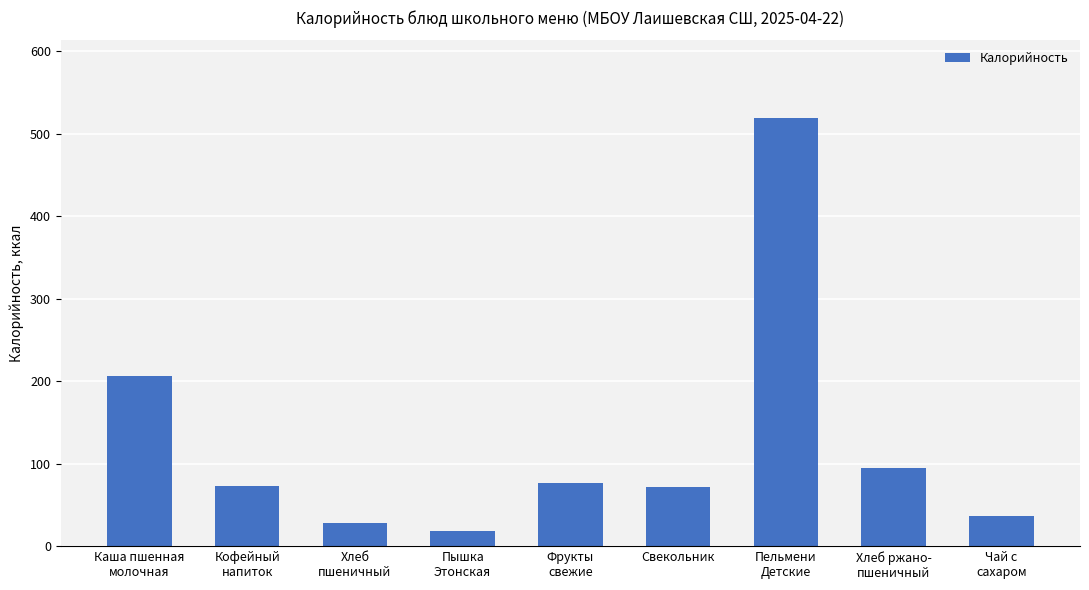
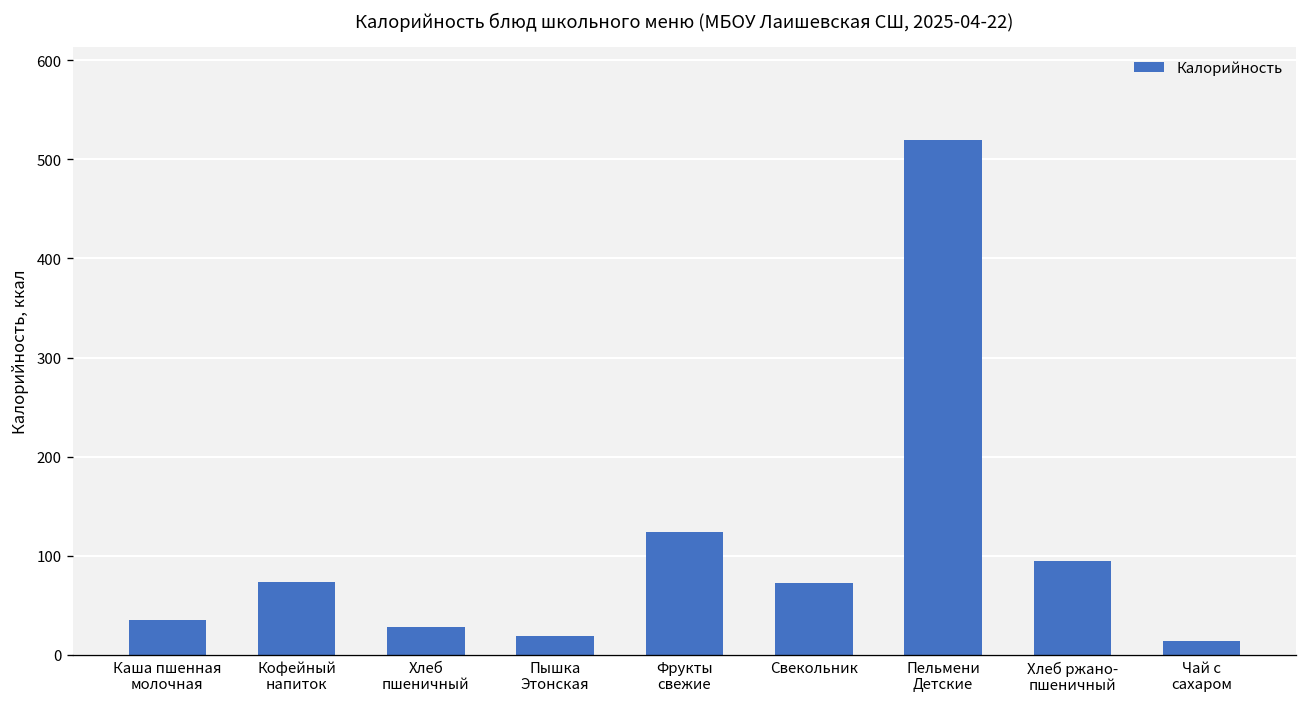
Каша пшенная молочная: 210 -> 40
Фрукты свежие: 80 -> 120
Чай с сахаром: 40 -> 10
